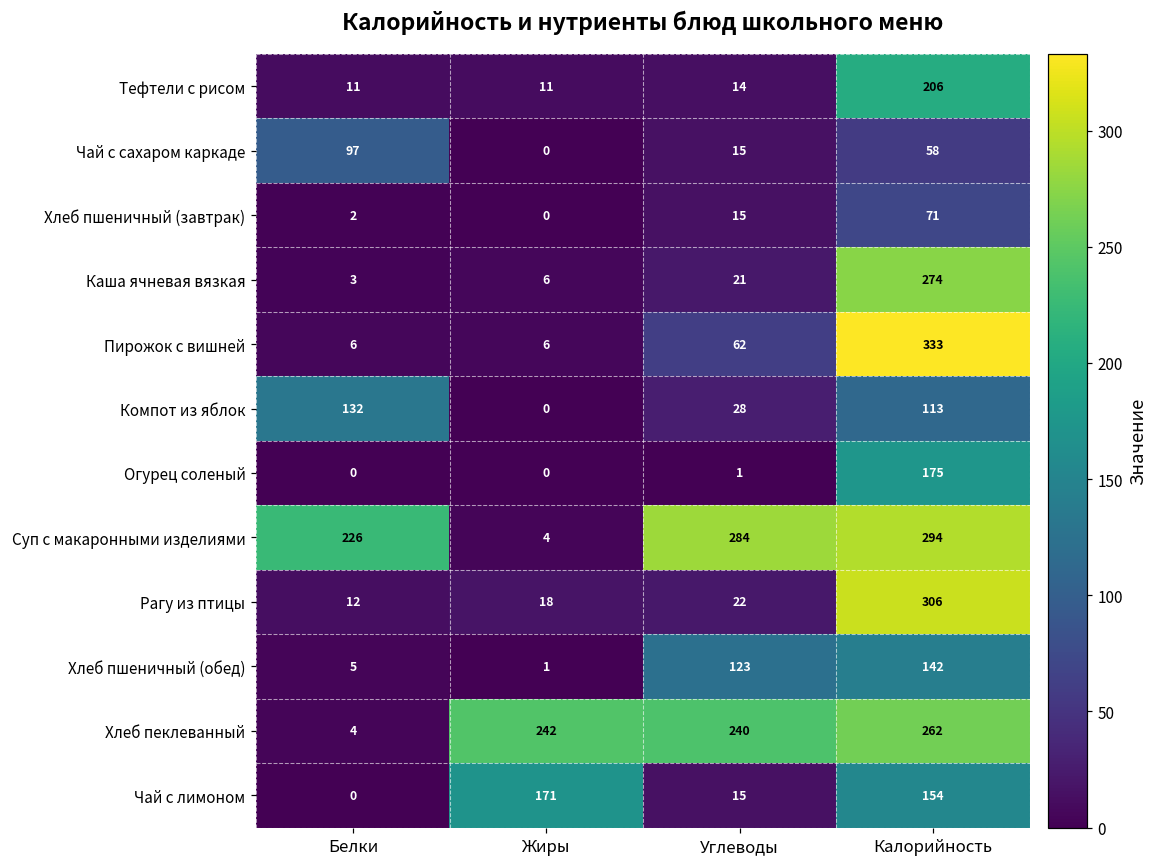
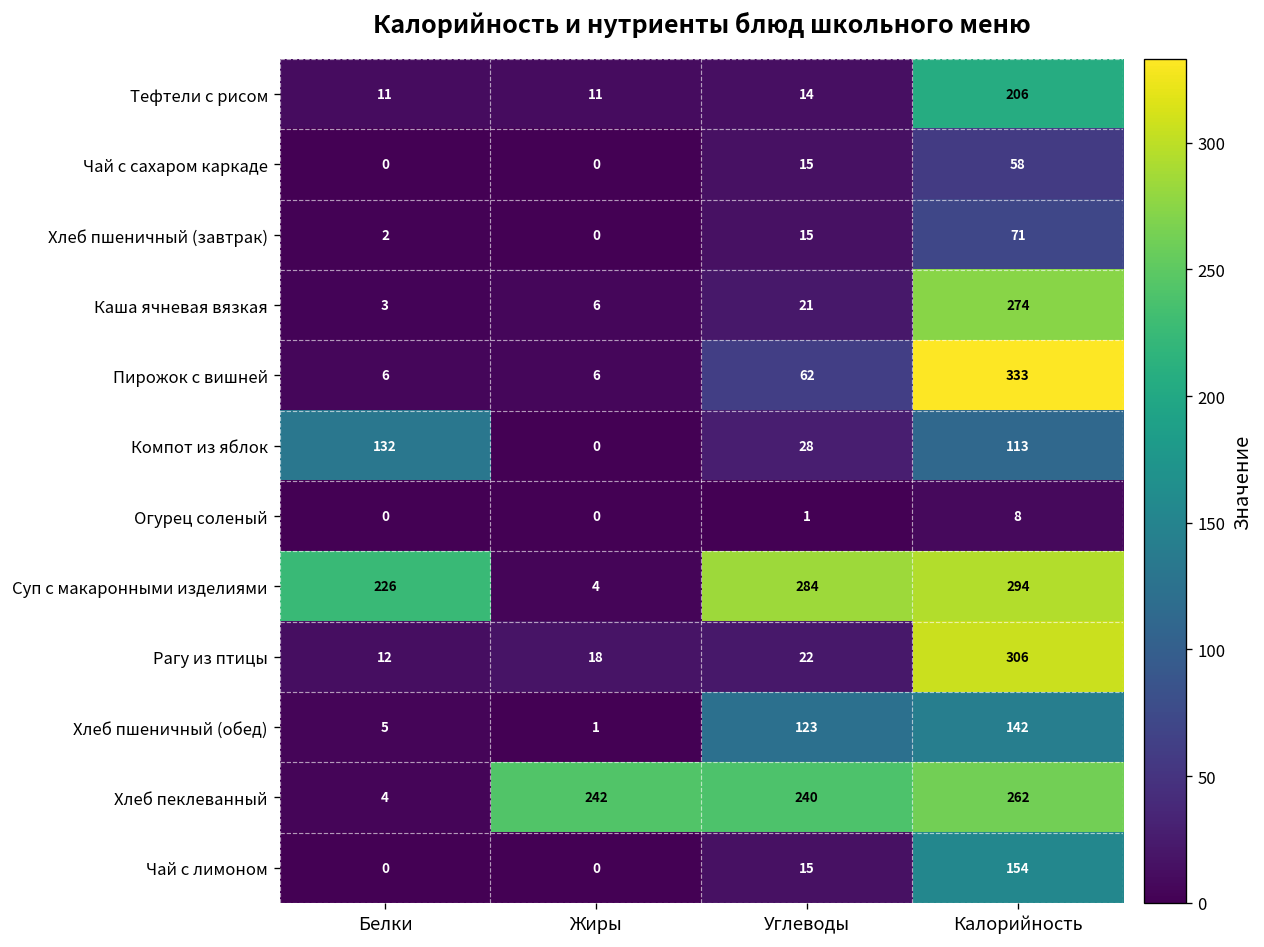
Чай с сахаром каркаде, Белки: 97 -> 0
Огурец соленый, Калорийность: 175 -> 8
Чай с лимоном, Жиры: 171 -> 0
